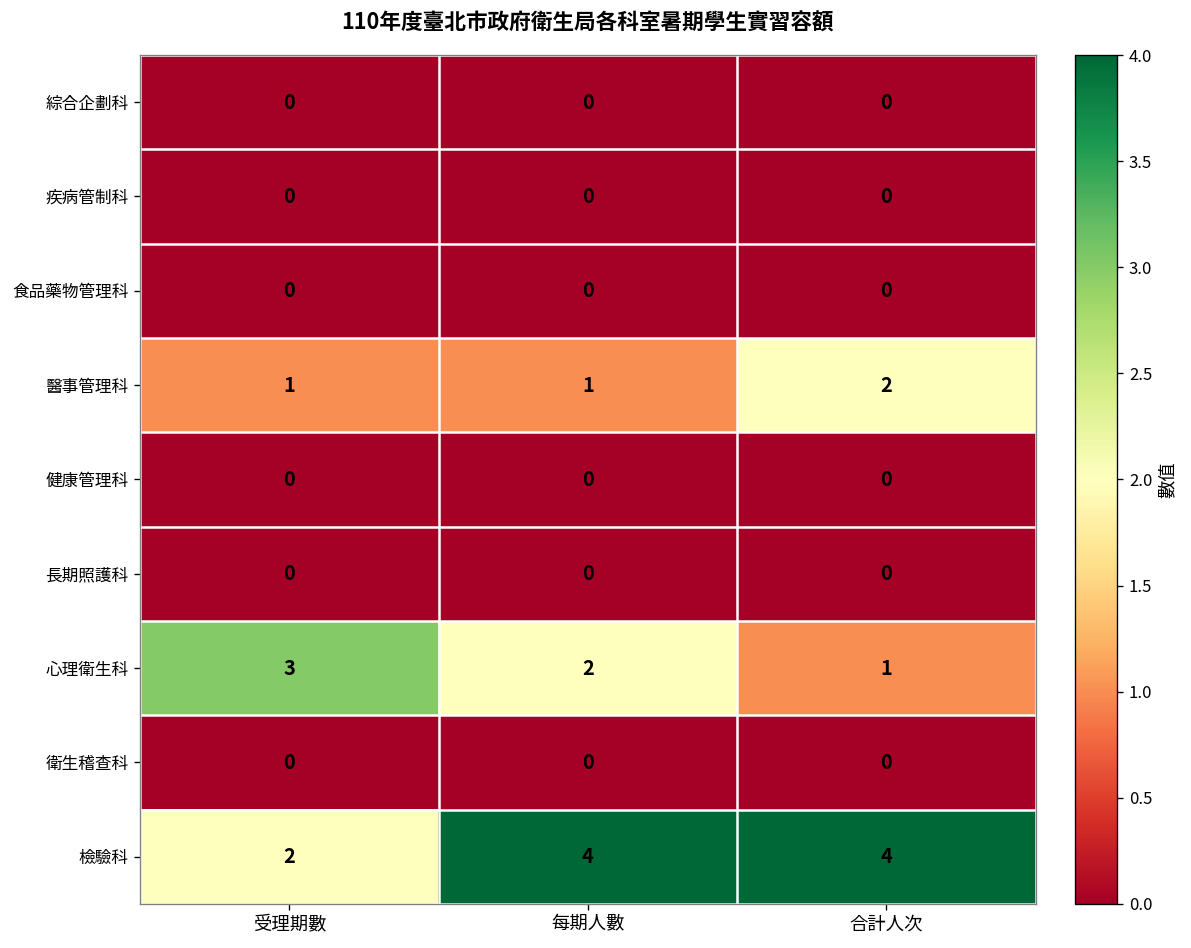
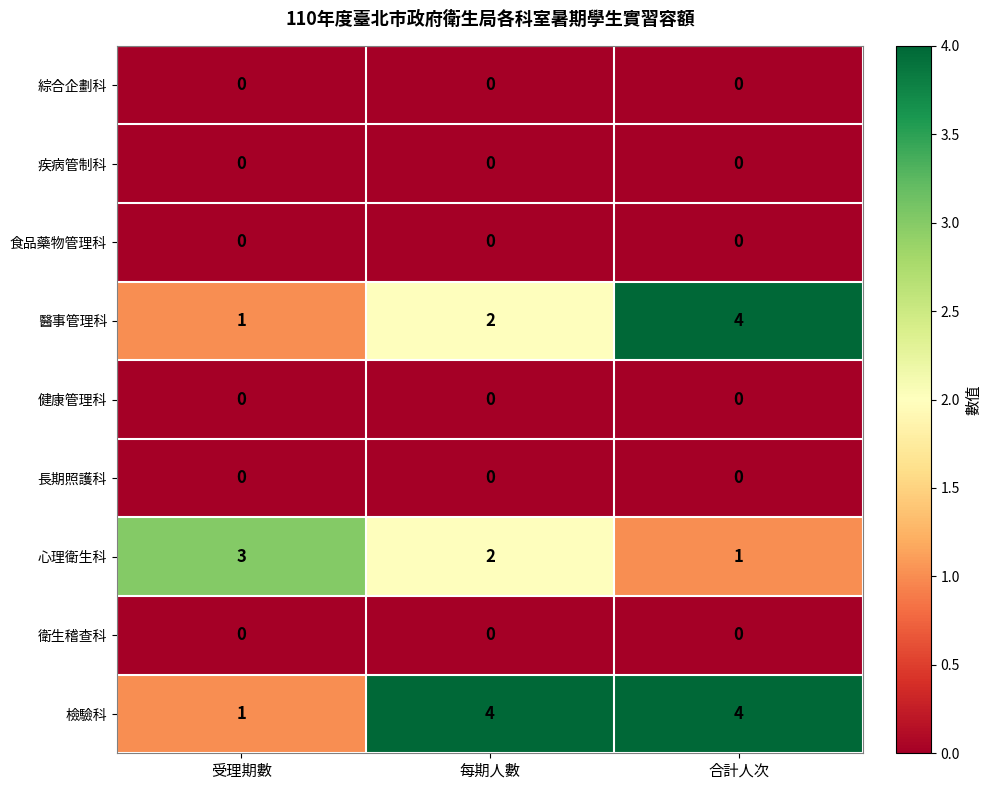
醫事管理科, 每期人數: 1 -> 2
醫事管理科, 合計人次: 2 -> 4
檢驗科, 受理期數: 2 -> 1
